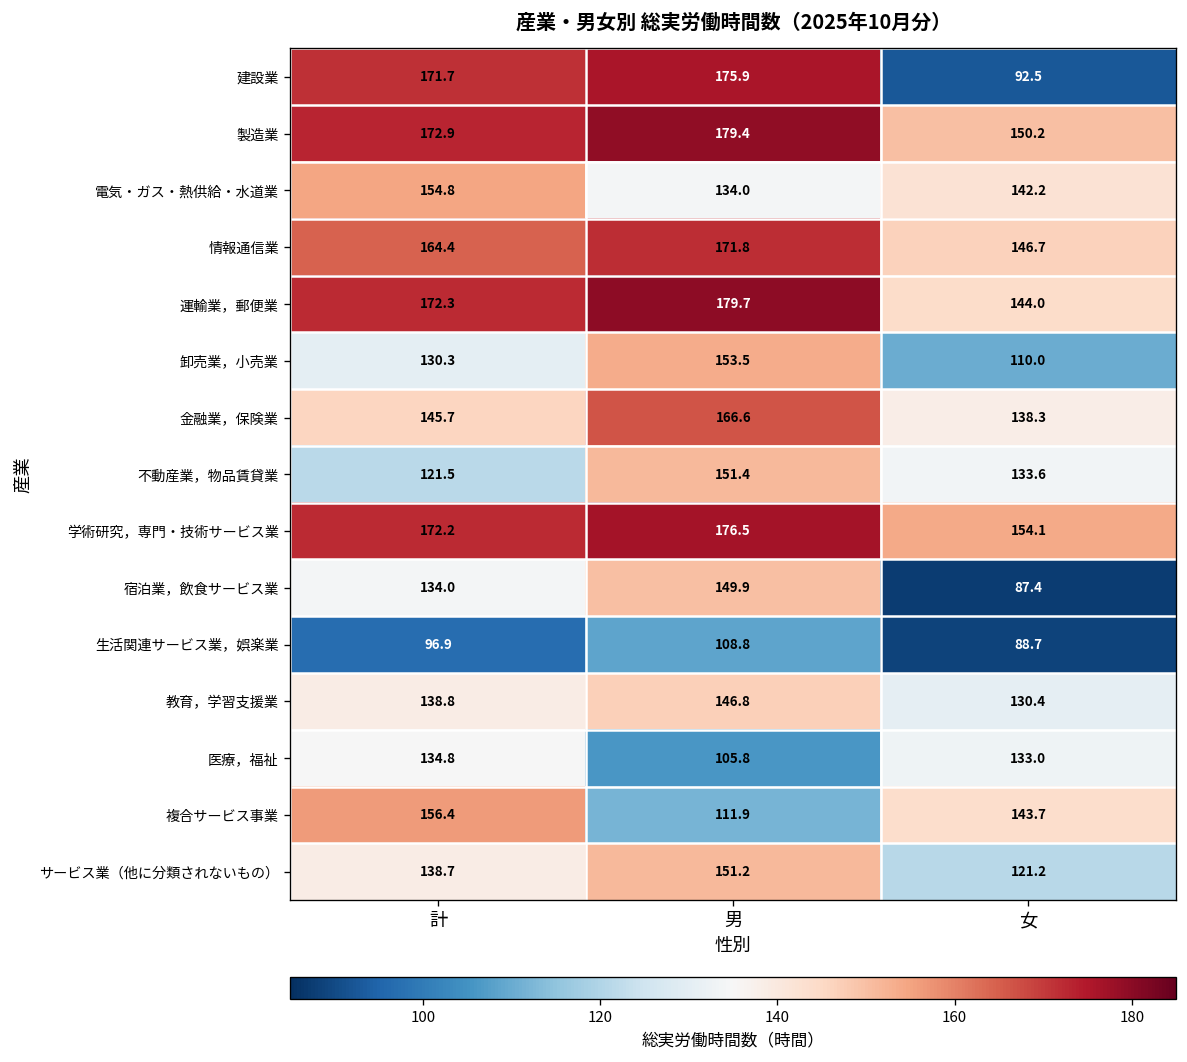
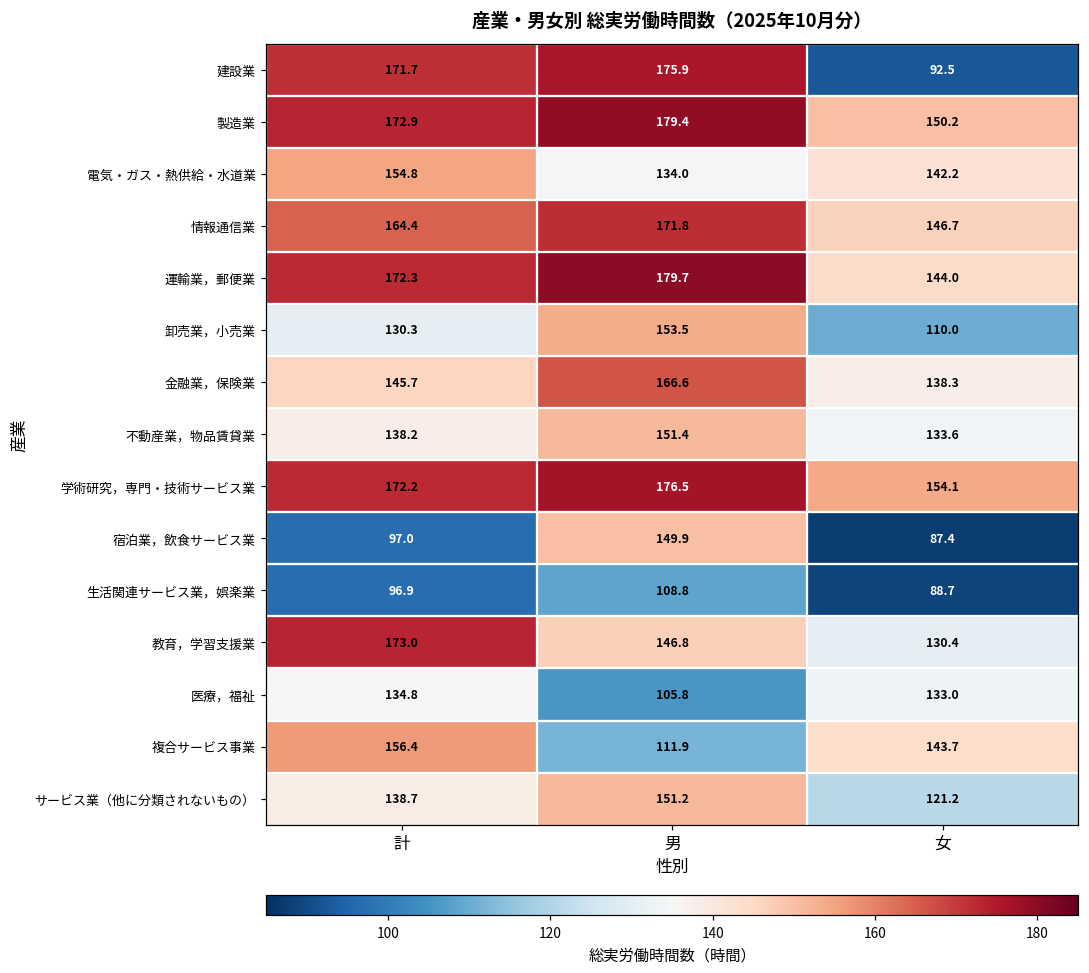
不動産業，物品賃貸業, 計: 121.5 -> 138.2
宿泊業，飲食サービス業, 計: 134.0 -> 97.0
教育，学習支援業, 計: 138.8 -> 173.0
